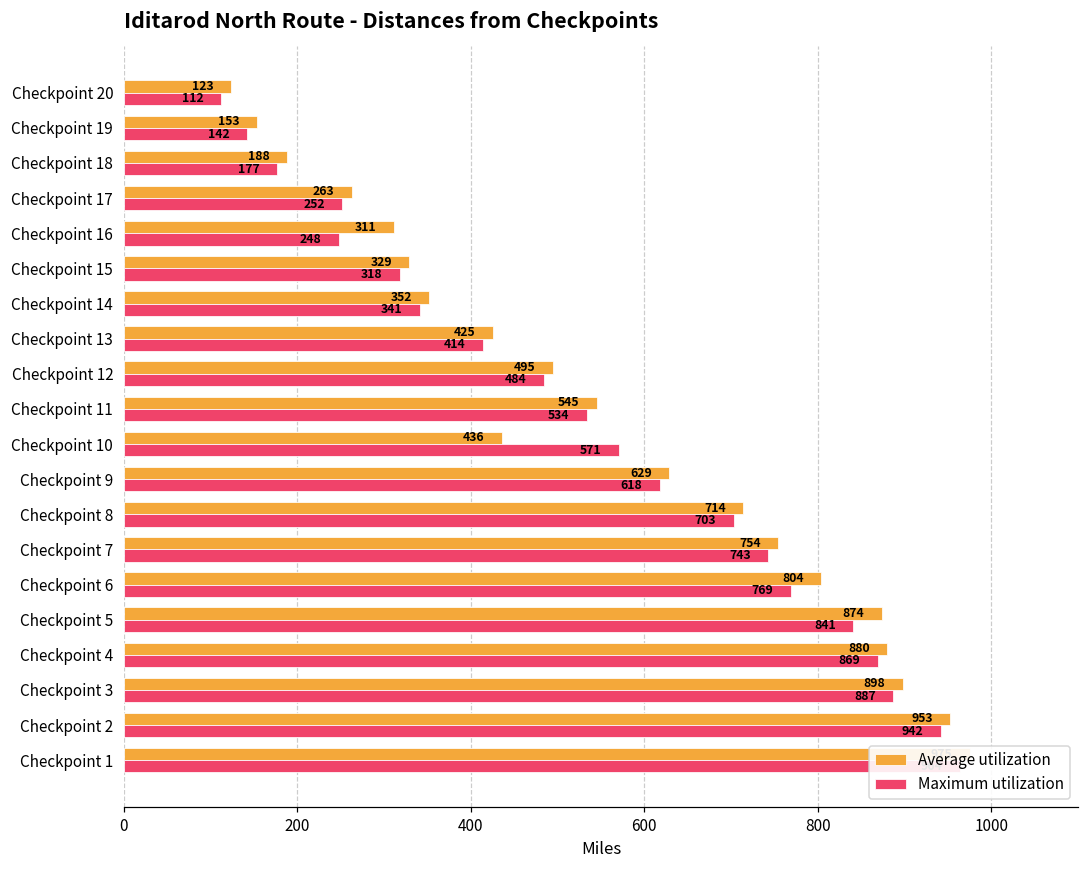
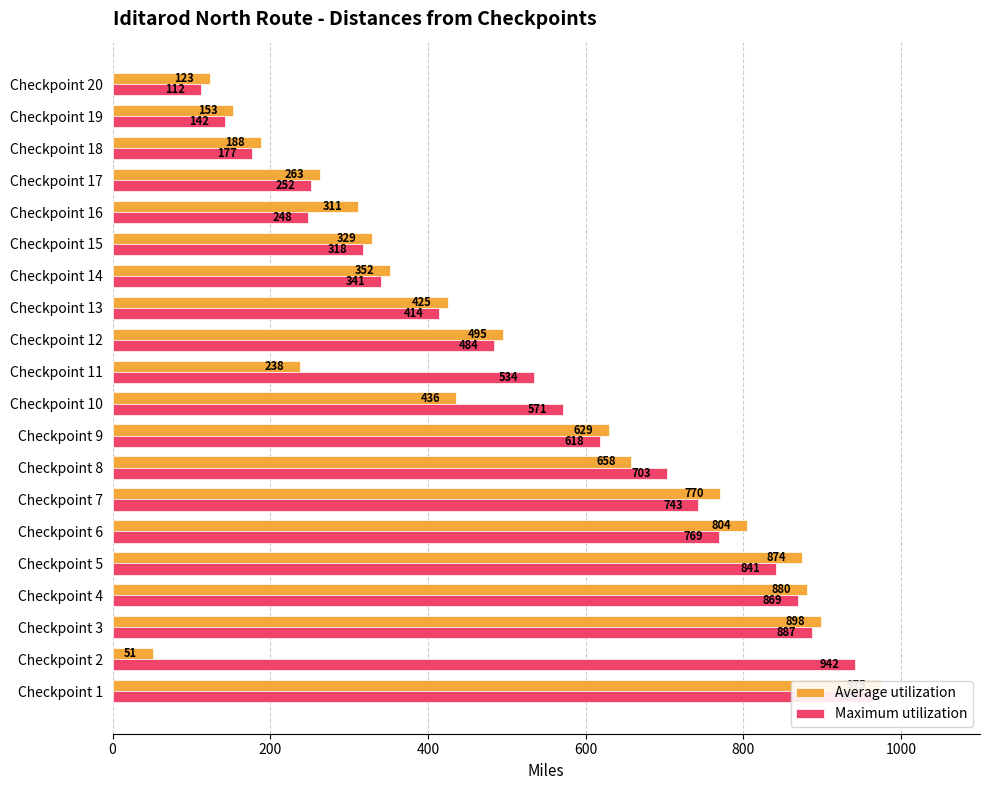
Average utilization, Checkpoint 11: 545 -> 238
Average utilization, Checkpoint 8: 714 -> 658
Average utilization, Checkpoint 7: 754 -> 770
Average utilization, Checkpoint 2: 953 -> 51
